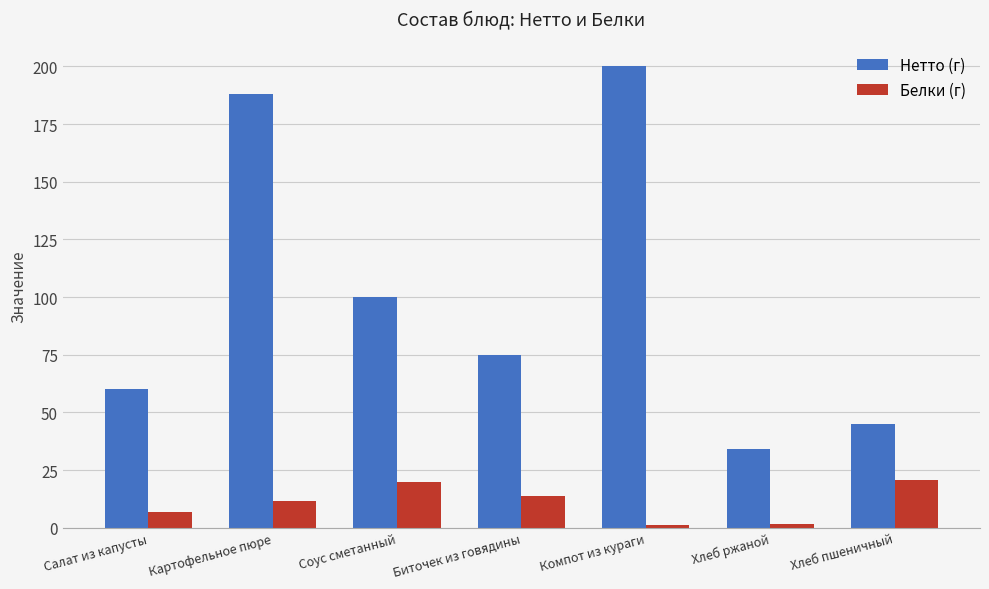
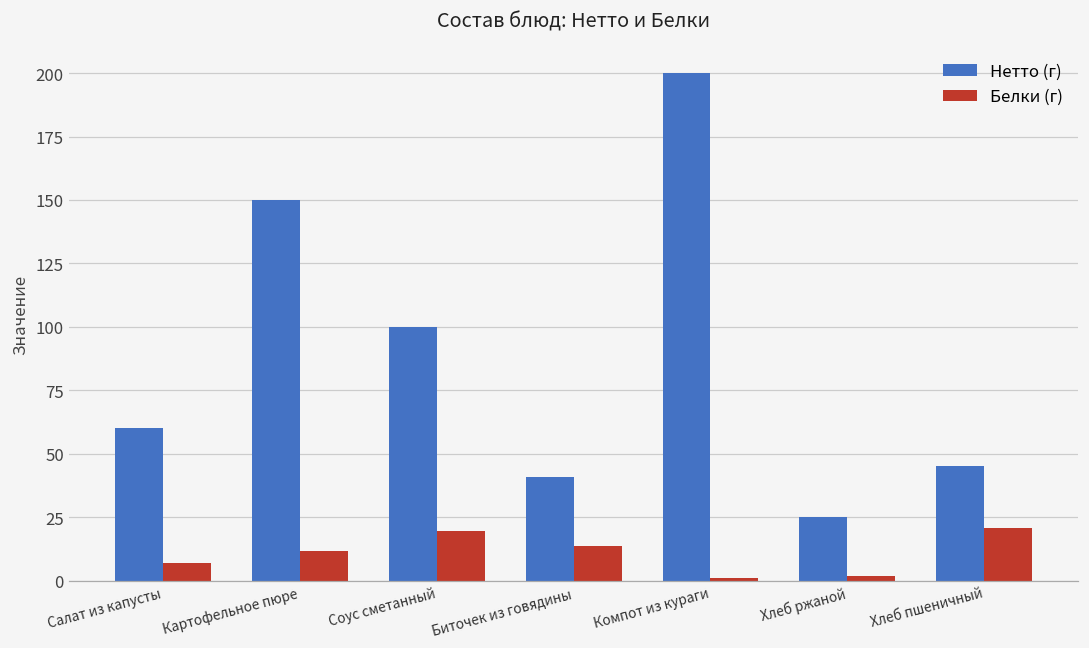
Нетто (г), Картофельное пюре: 188 -> 150
Нетто (г), Биточек из говядины: 75 -> 41
Нетто (г), Хлеб ржаной: 34 -> 25
